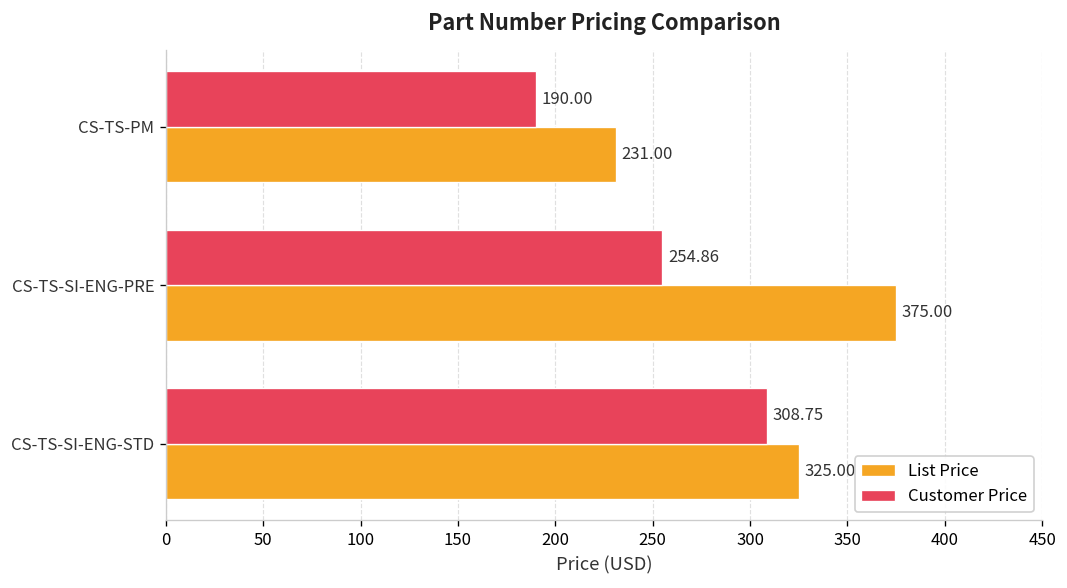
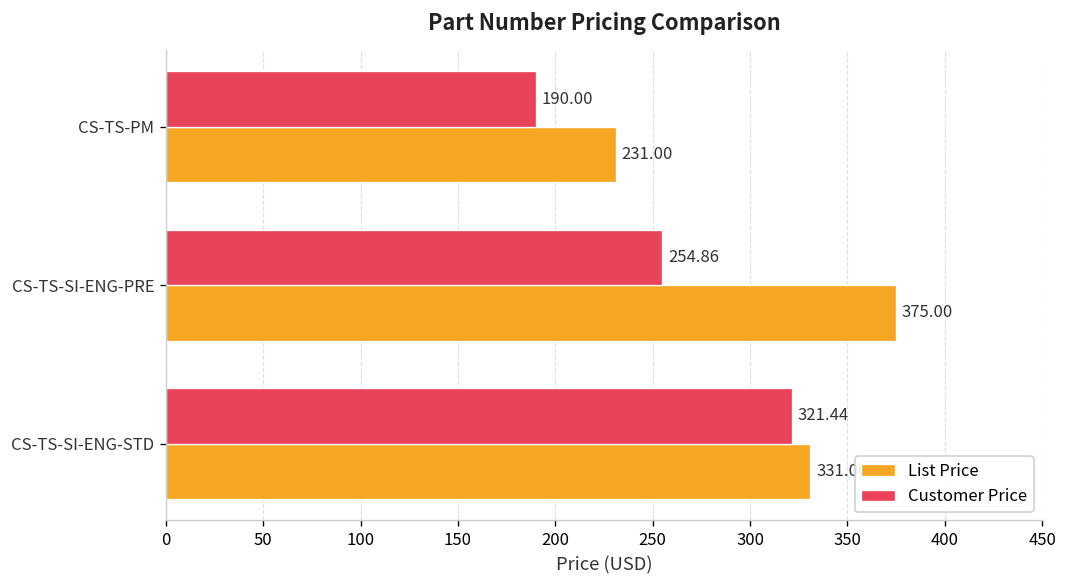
Customer Price, CS-TS-SI-ENG-STD: 308.75 -> 321.44
List Price, CS-TS-SI-ENG-STD: 325 -> 331
